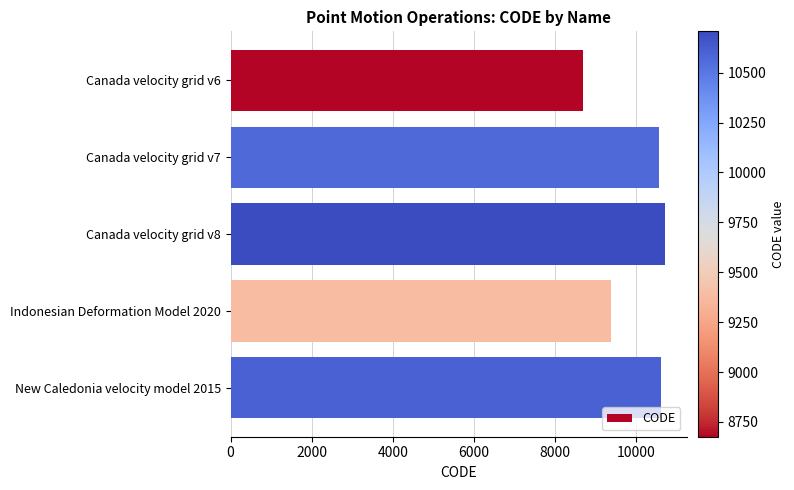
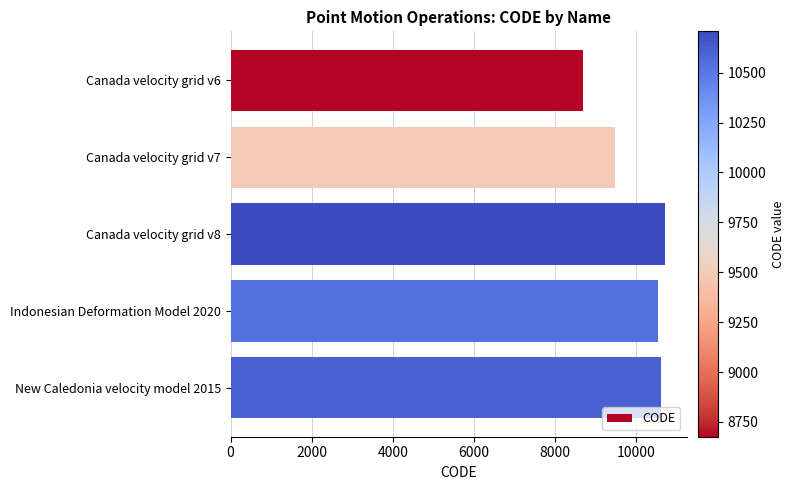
Canada velocity grid v7: 10600 -> 9500
Indonesian Deformation Model 2020: 9400 -> 10500
